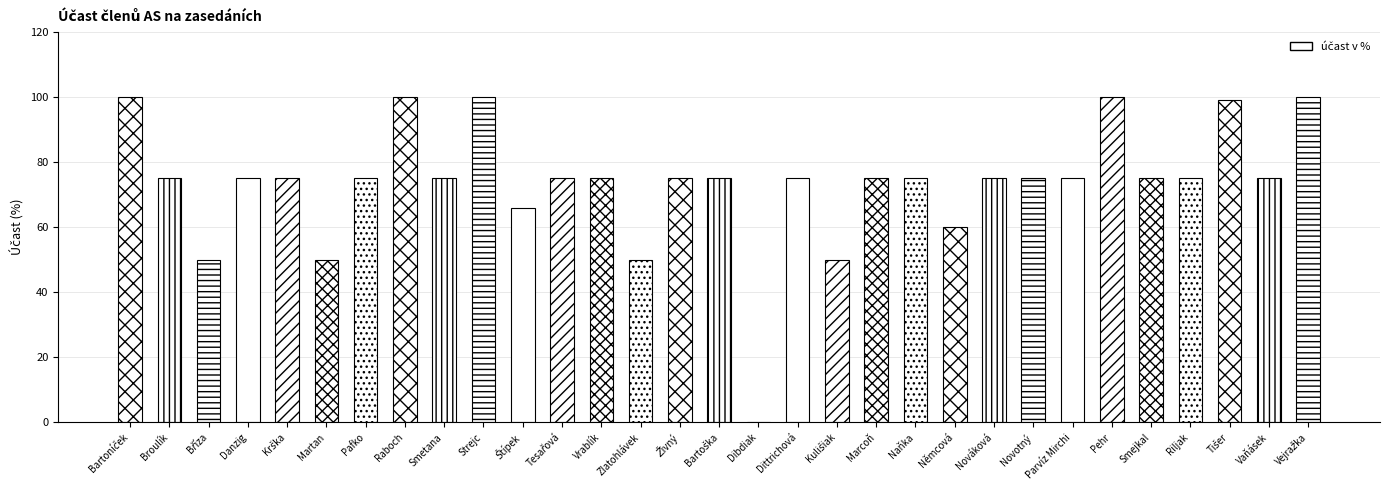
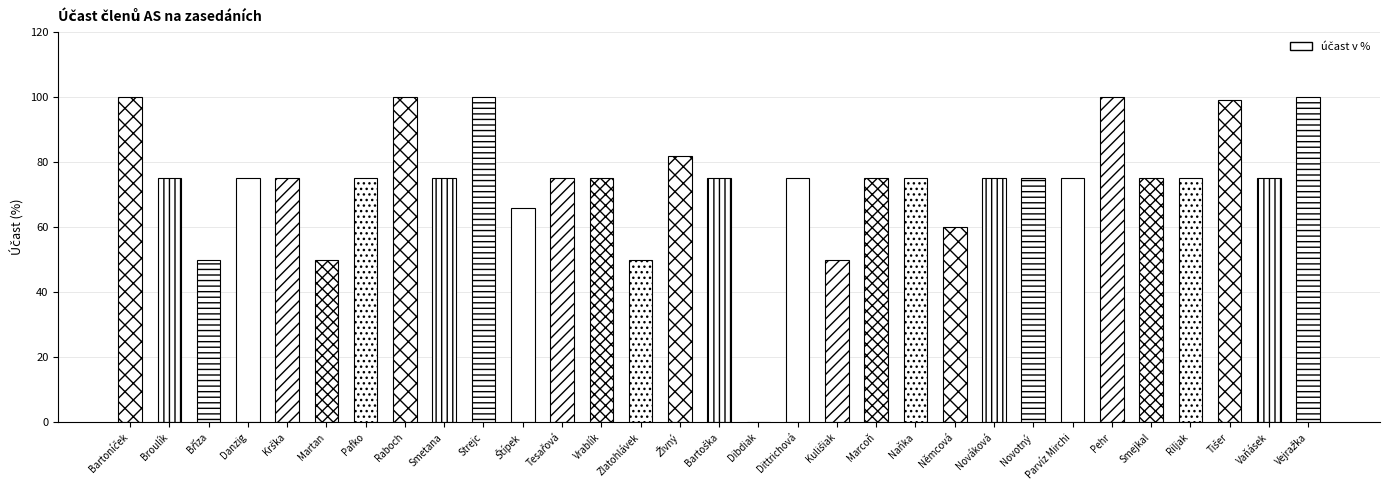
Živný: 75 -> 82
